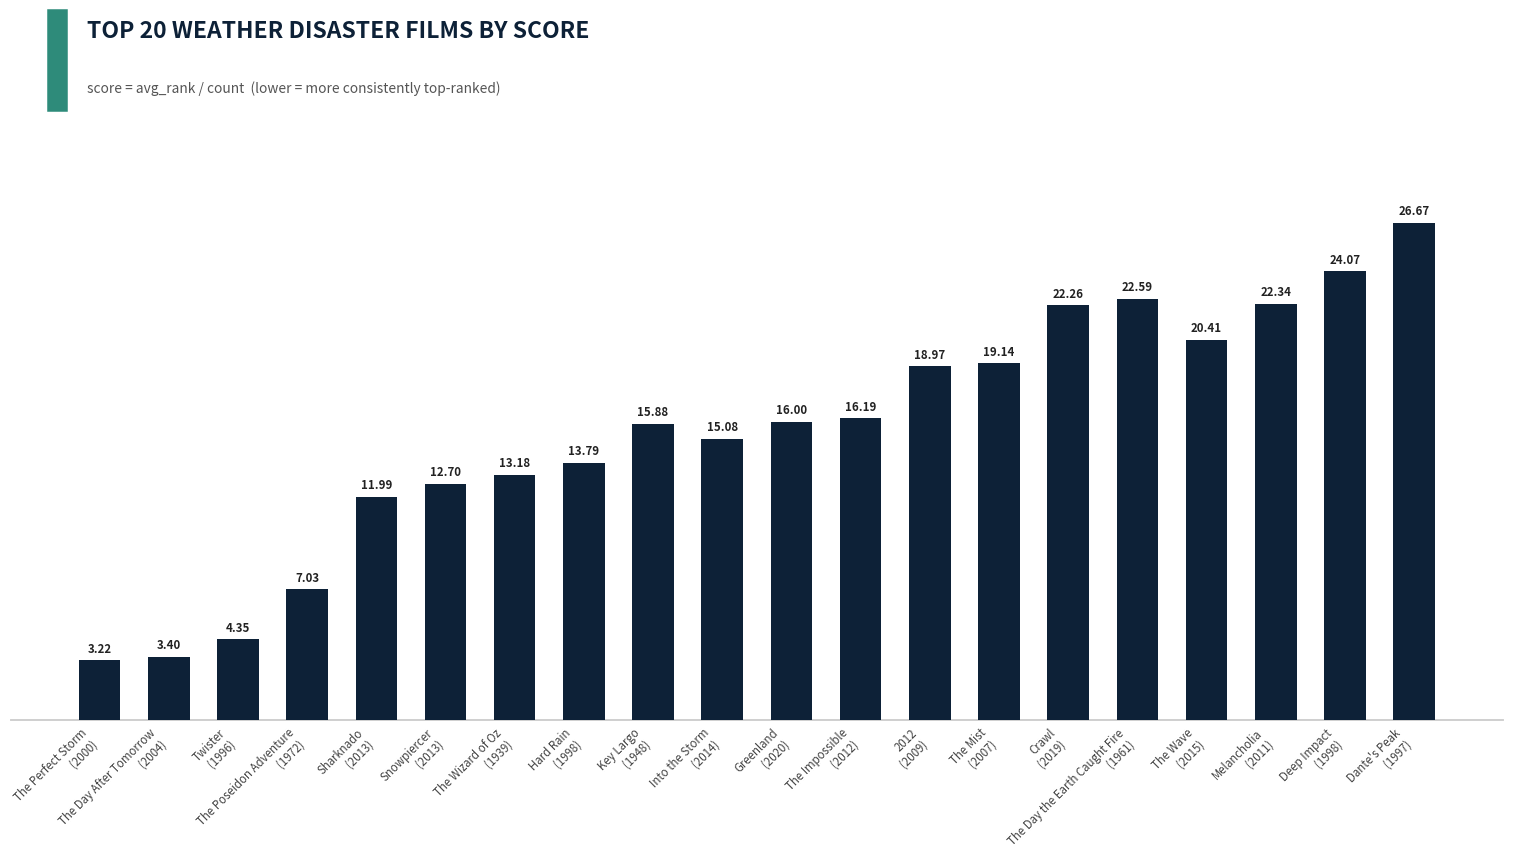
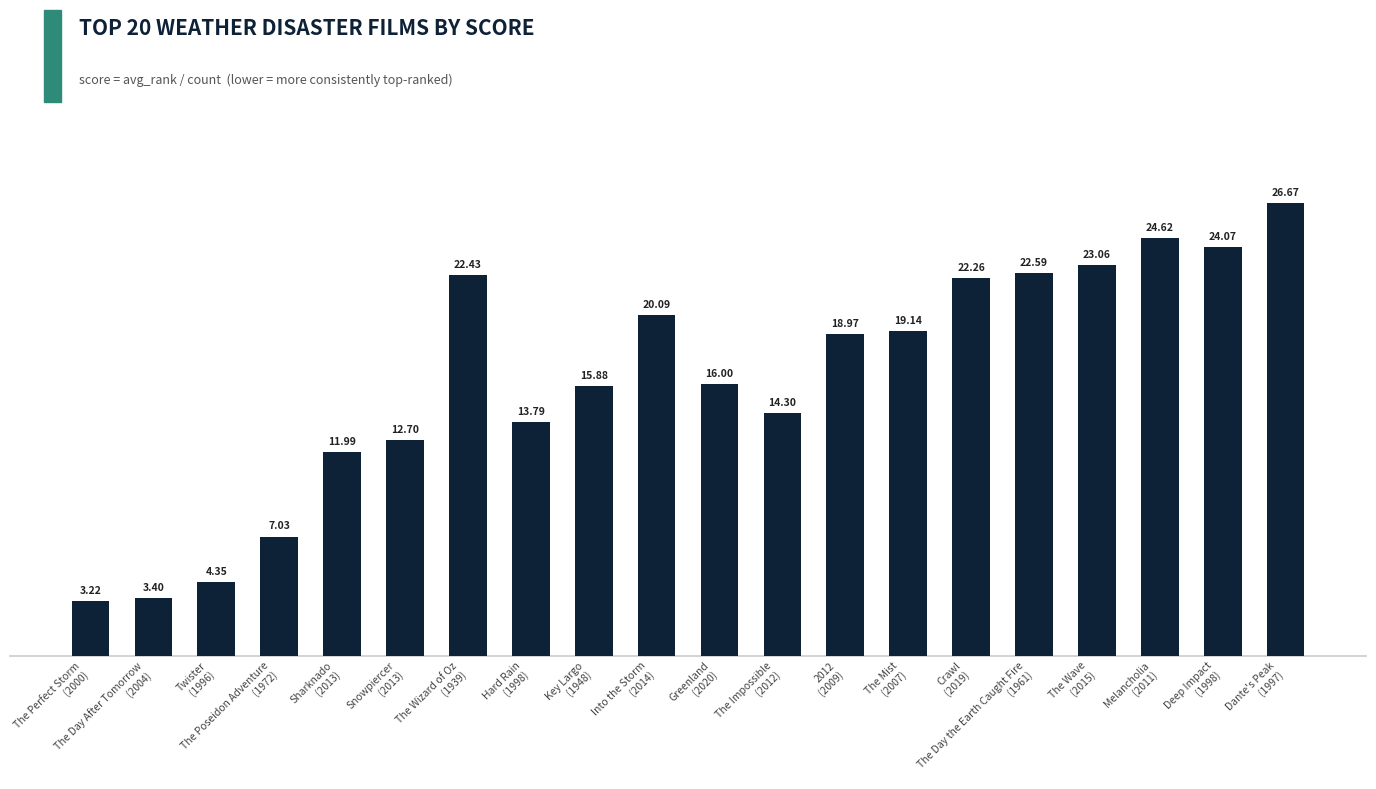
The Wizard of Oz (1939): 13.18 -> 22.43
Into the Storm (2014): 15.08 -> 20.09
The Impossible (2012): 16.19 -> 14.30
The Wave (2015): 20.41 -> 23.06
Melancholia (2011): 22.34 -> 24.62
